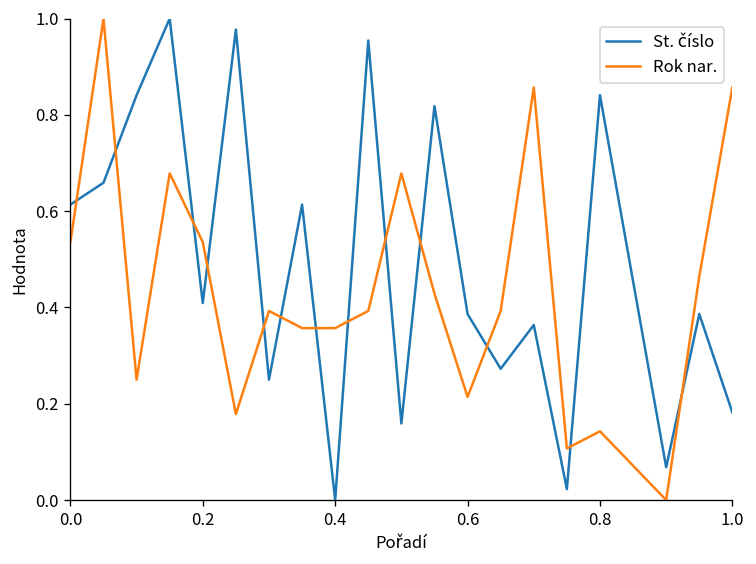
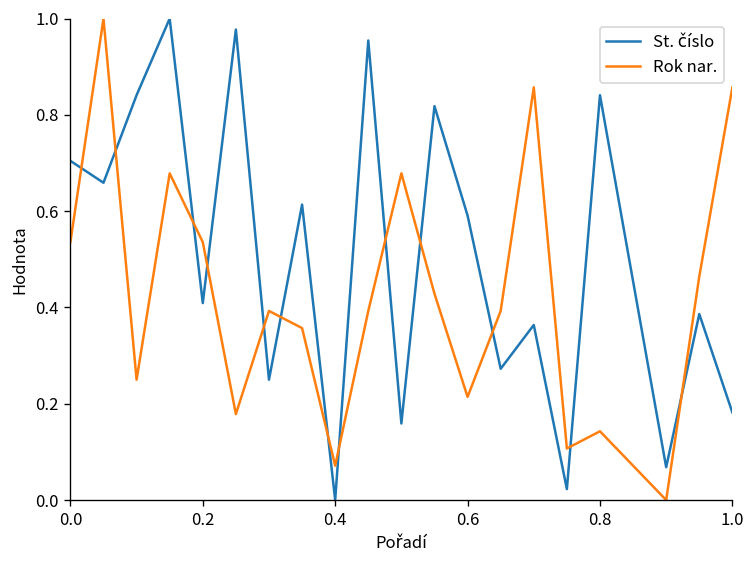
St. číslo, 0.0: 0.61 -> 0.70
Rok nar., 0.4: 0.36 -> 0.07
St. číslo, 0.6: 0.39 -> 0.59
